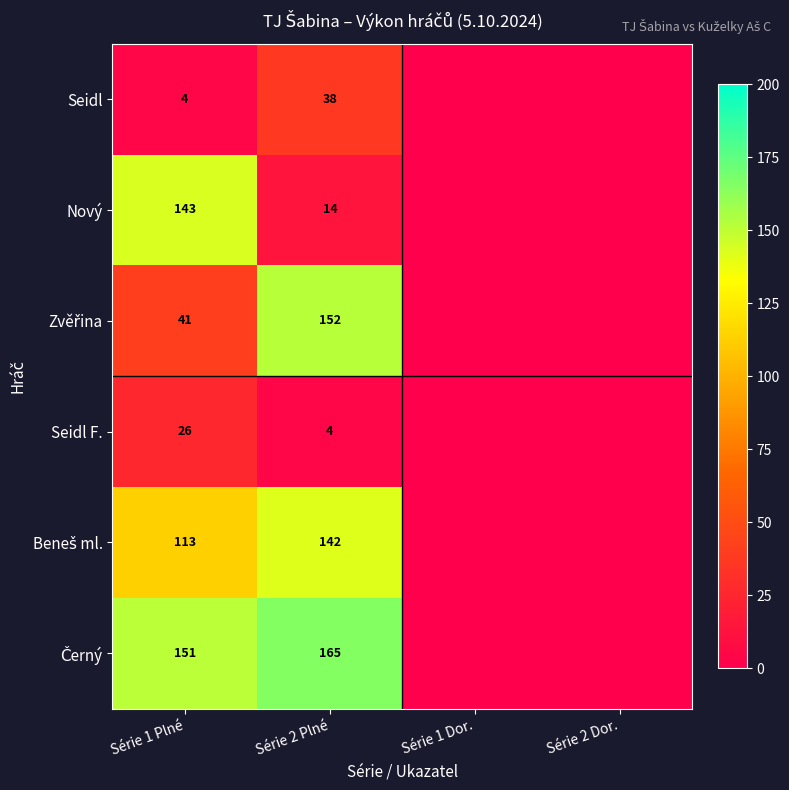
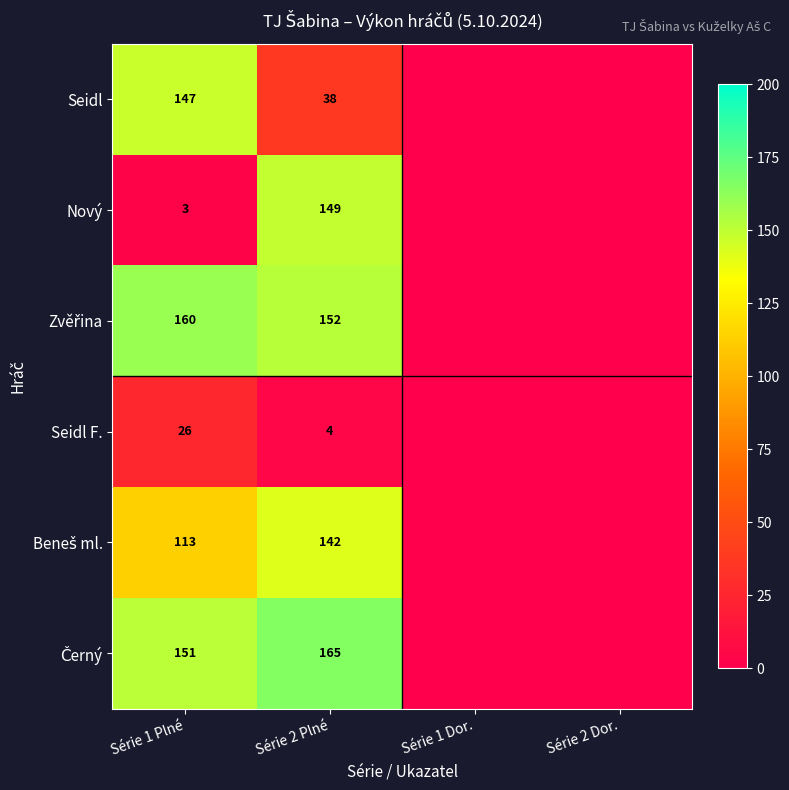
Seidl, Série 1 Plné: 4 -> 147
Nový, Série 1 Plné: 143 -> 3
Nový, Série 2 Plné: 14 -> 149
Zvěřina, Série 1 Plné: 41 -> 160
